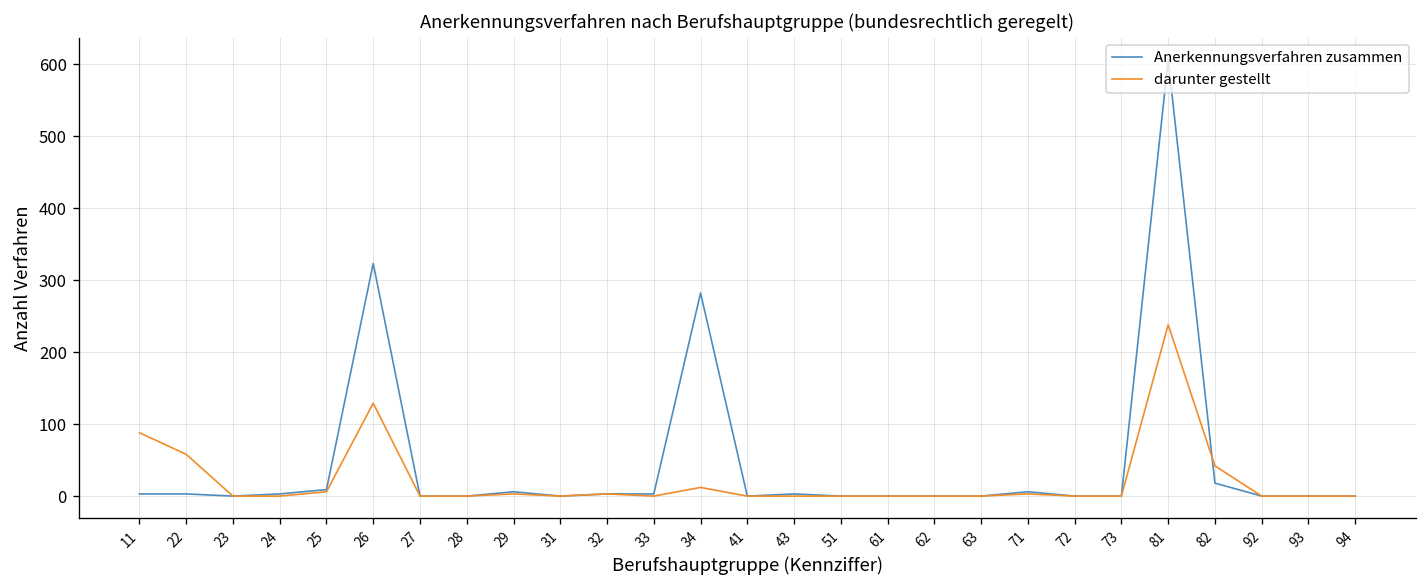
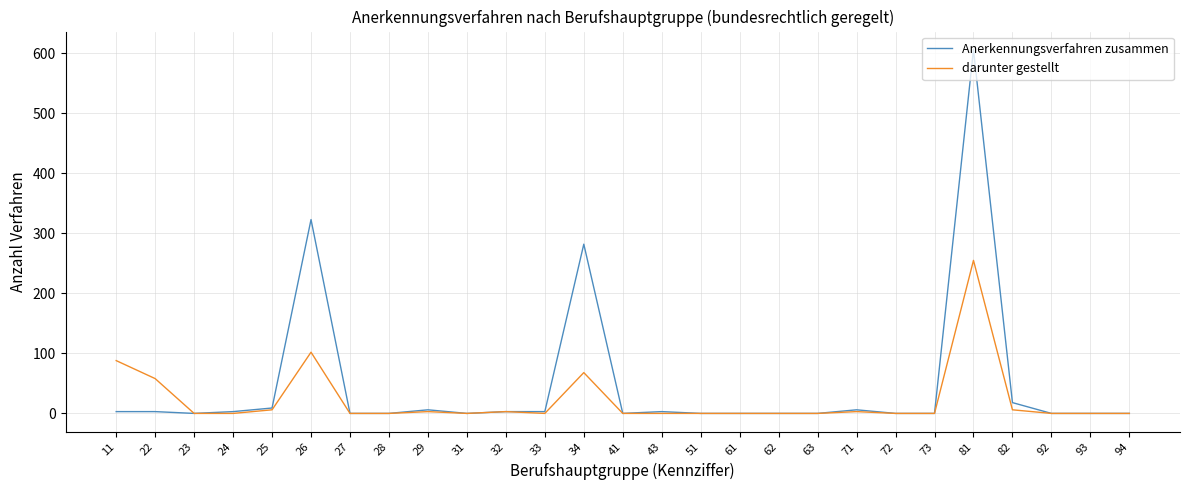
darunter gestellt, 26: 130 -> 100
darunter gestellt, 34: 10 -> 70
darunter gestellt, 81: 240 -> 260
darunter gestellt, 82: 40 -> 10
